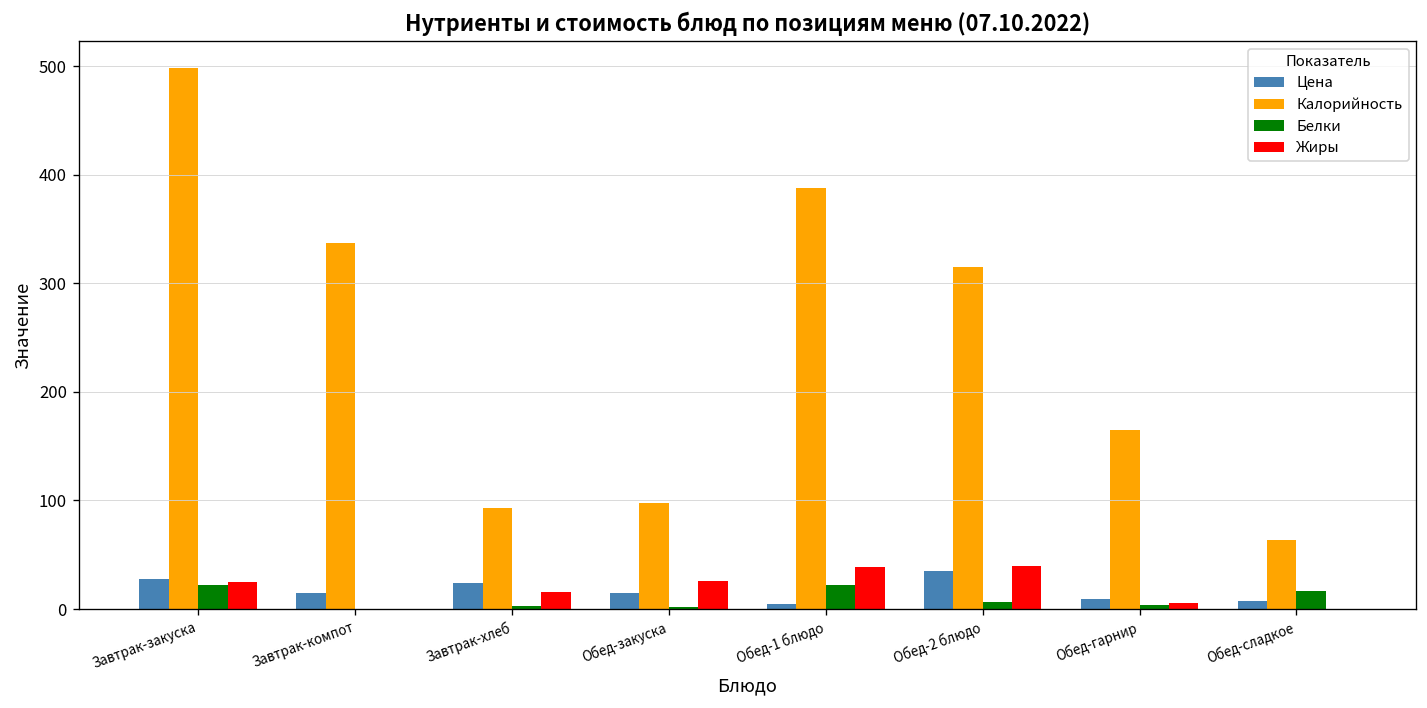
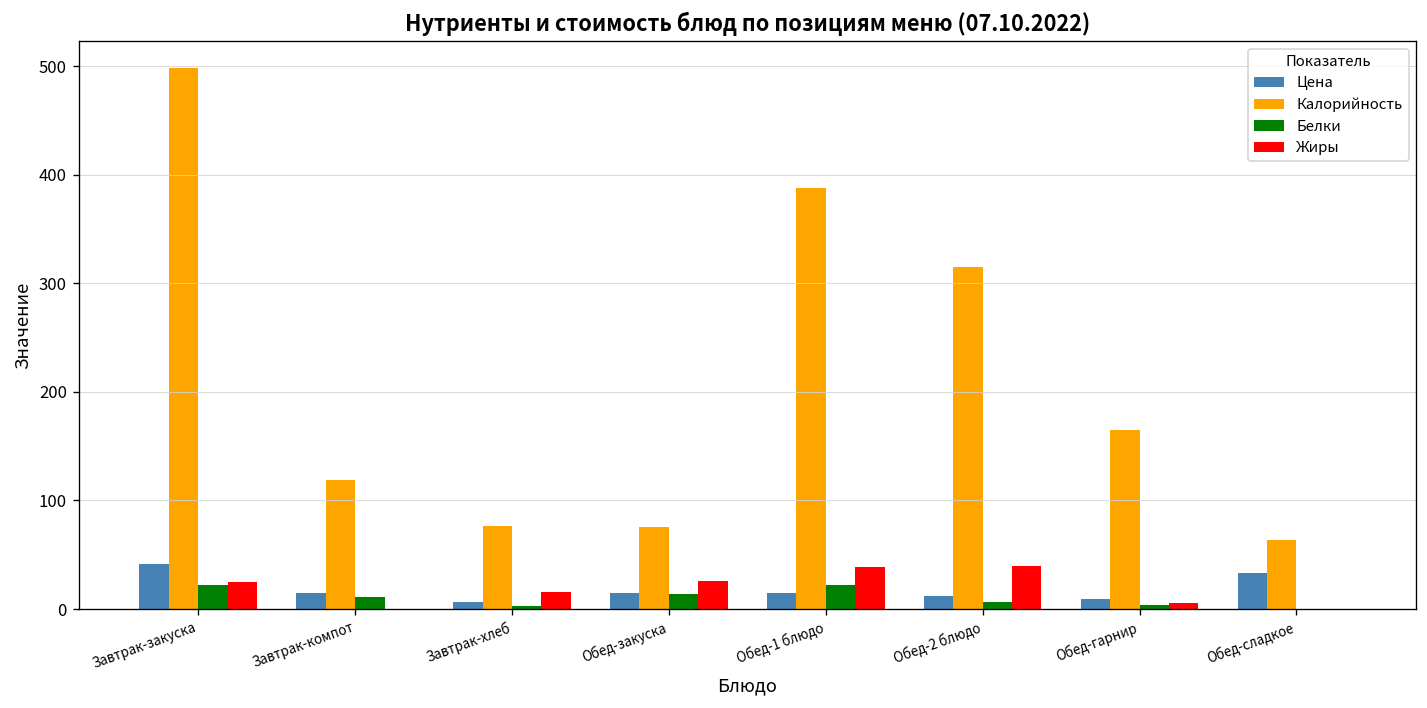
Цена, Завтрак-закуска: 30 -> 40
Калорийность, Завтрак-компот: 340 -> 120
Белки, Завтрак-компот: 0 -> 10
Цена, Завтрак-хлеб: 20 -> 10
Калорийность, Завтрак-хлеб: 90 -> 80
Калорийность, Обед-закуска: 100 -> 80
Белки, Обед-закуска: 0 -> 10
Цена, Обед-1 блюдо: 10 -> 20
Цена, Обед-2 блюдо: 30 -> 10
Цена, Обед-сладкое: 10 -> 30
Белки, Обед-сладкое: 20 -> 0
